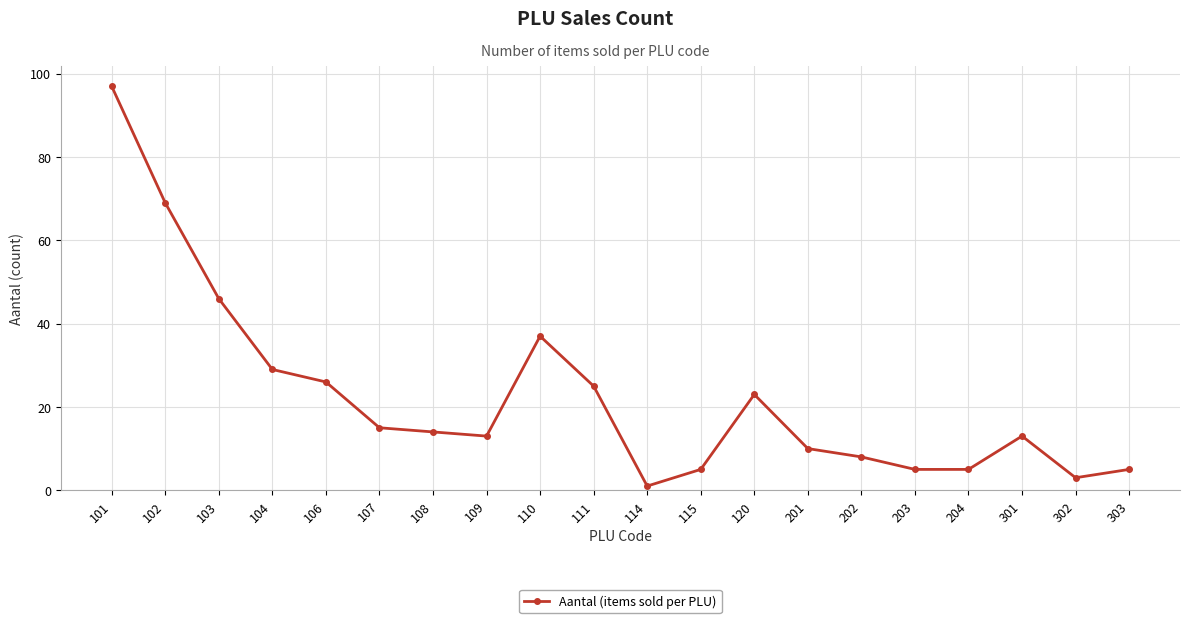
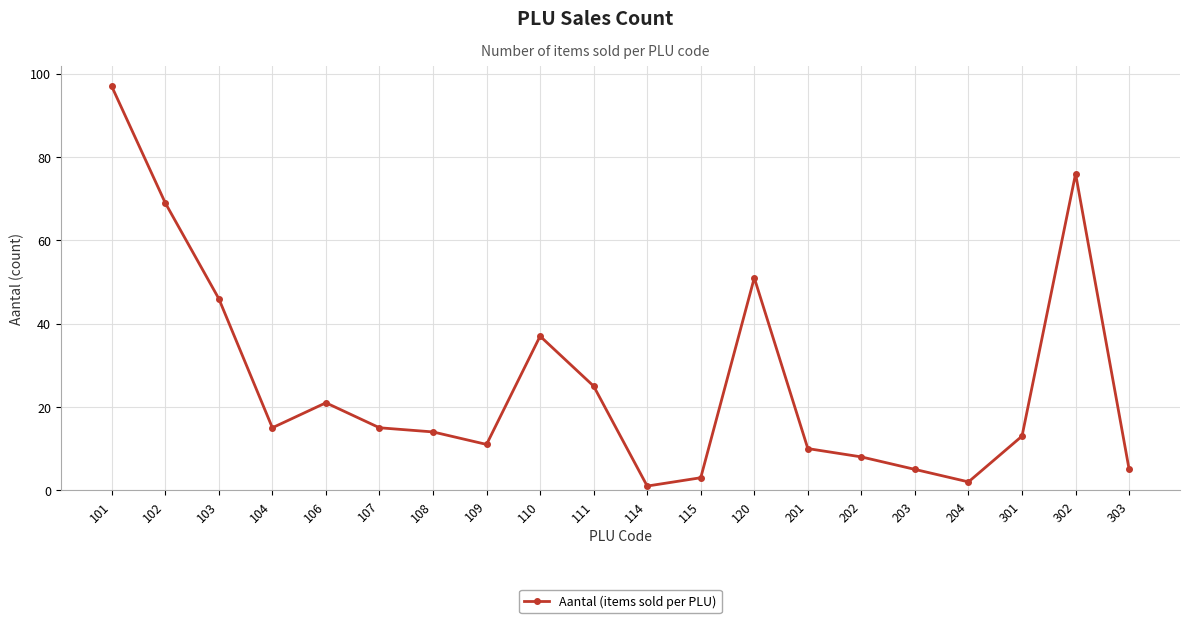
104: 29 -> 15
106: 26 -> 21
109: 13 -> 11
115: 5 -> 3
120: 23 -> 51
204: 5 -> 2
302: 3 -> 76
